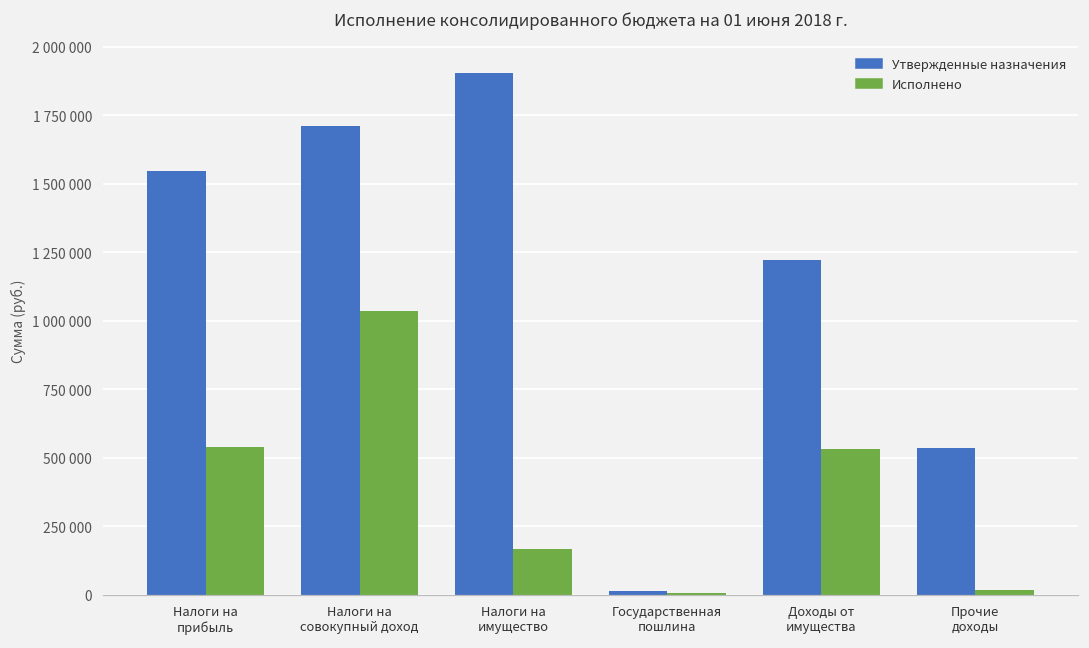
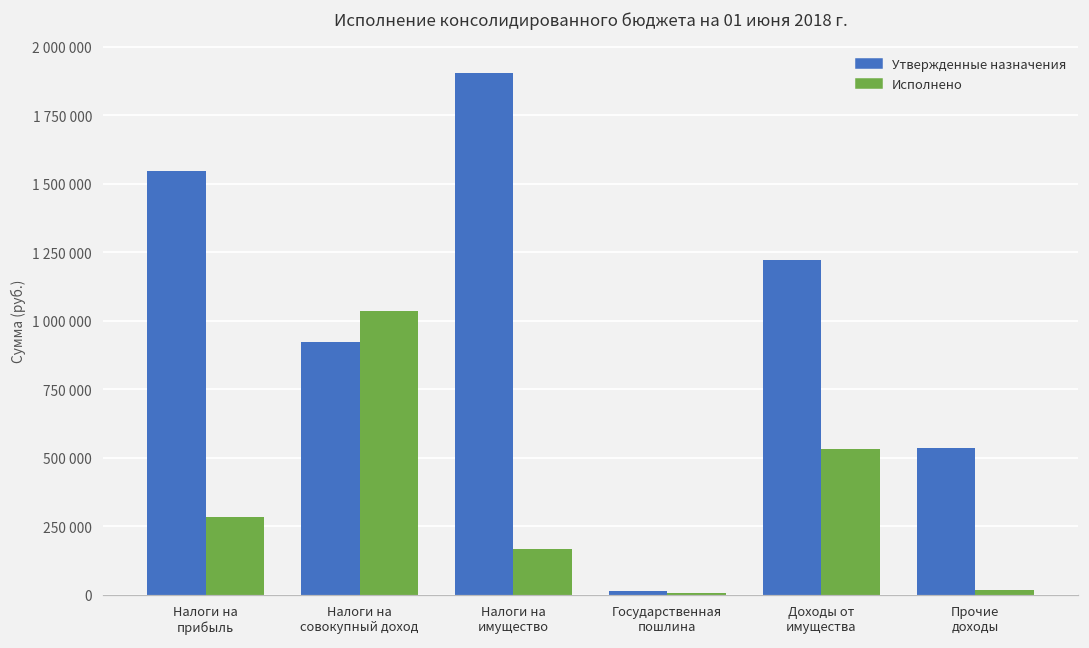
Исполнено, Налоги на прибыль: 540000 -> 280000
Утвержденные назначения, Налоги на совокупный доход: 1710000 -> 920000
